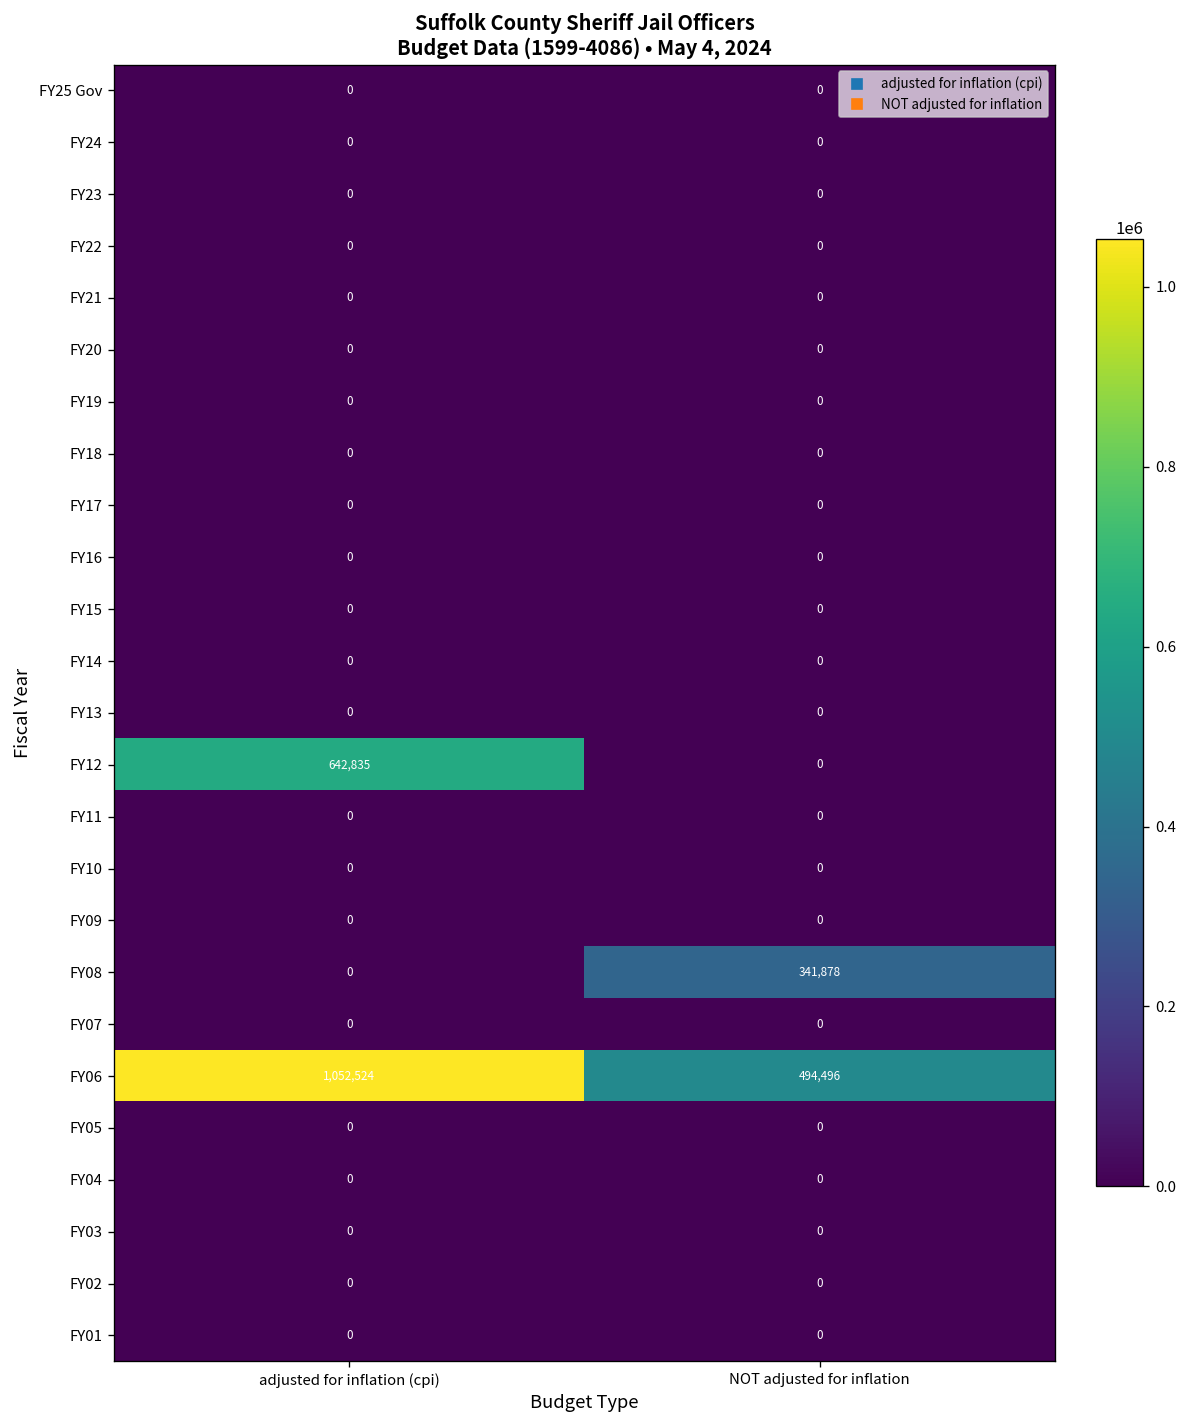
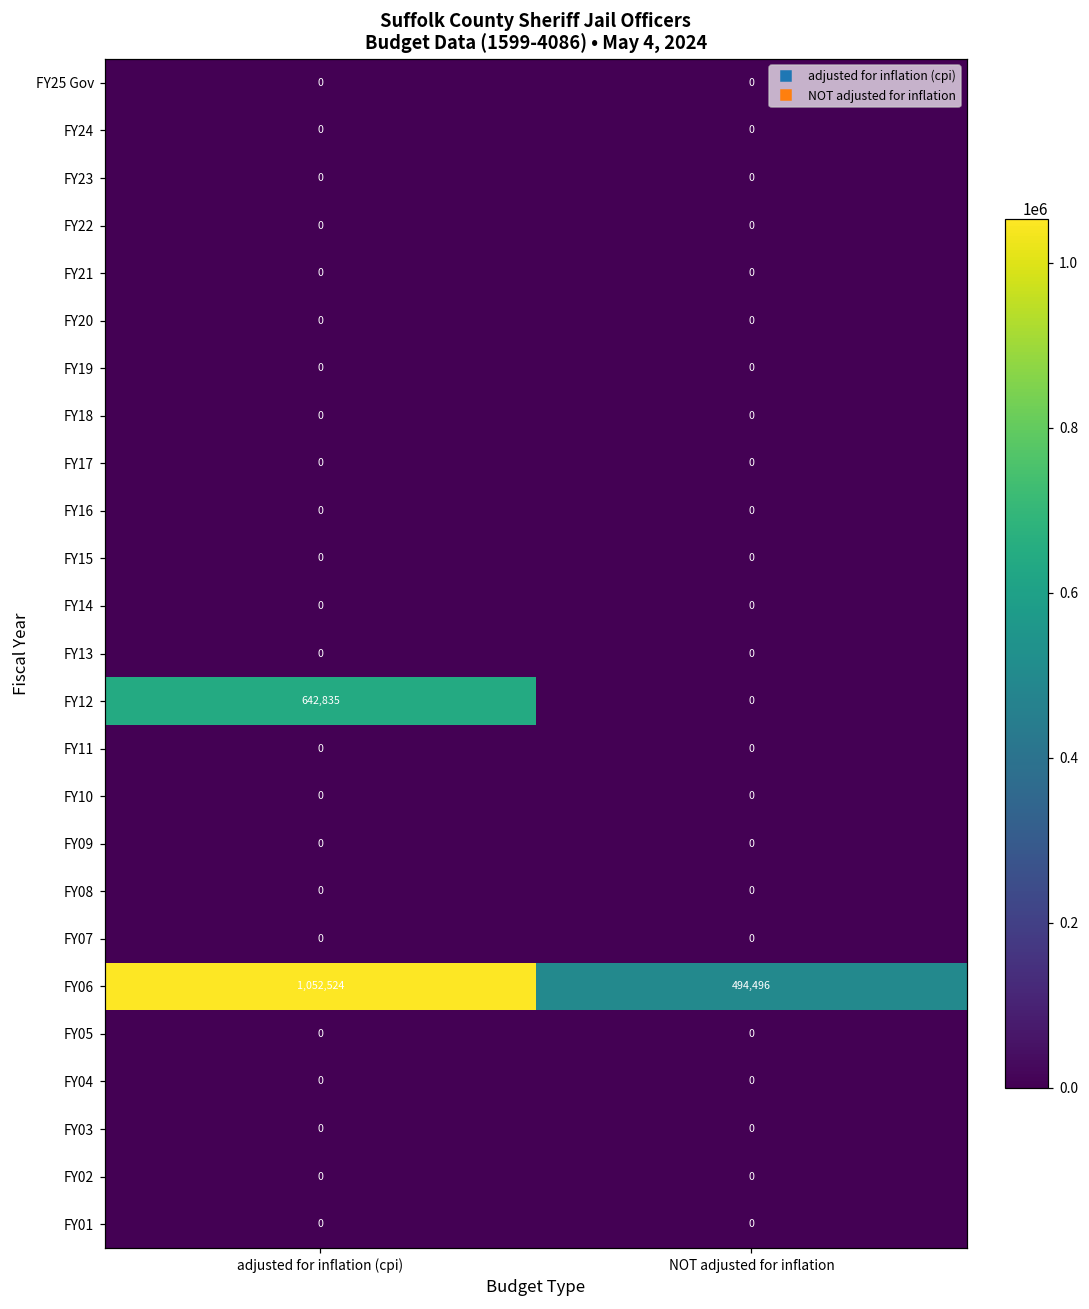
FY08, NOT adjusted for inflation: 341,878 -> 0
